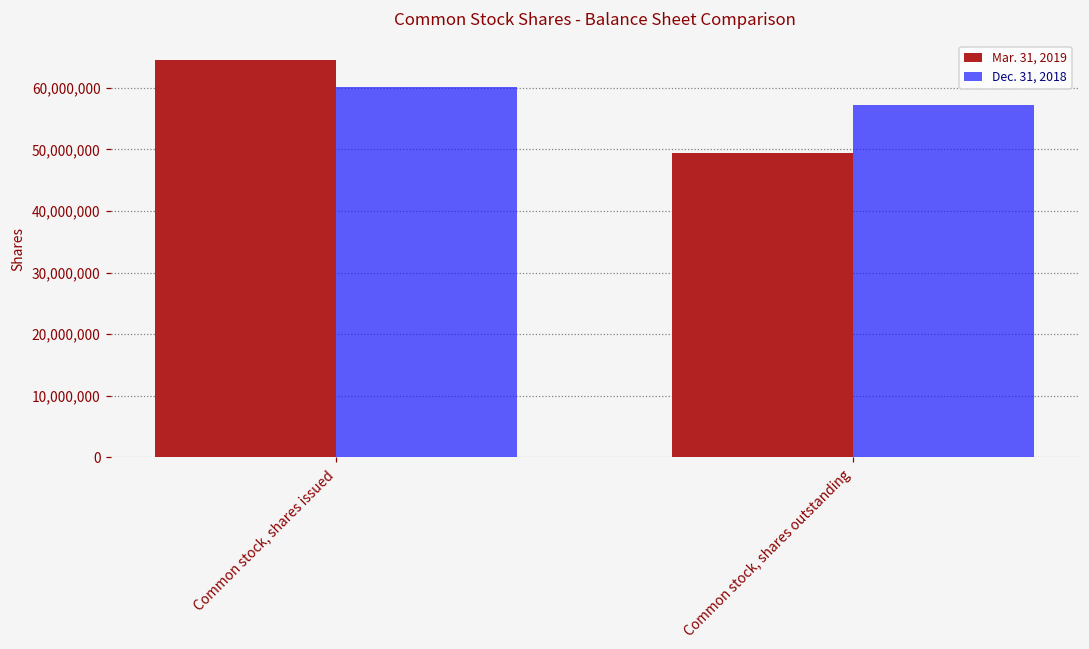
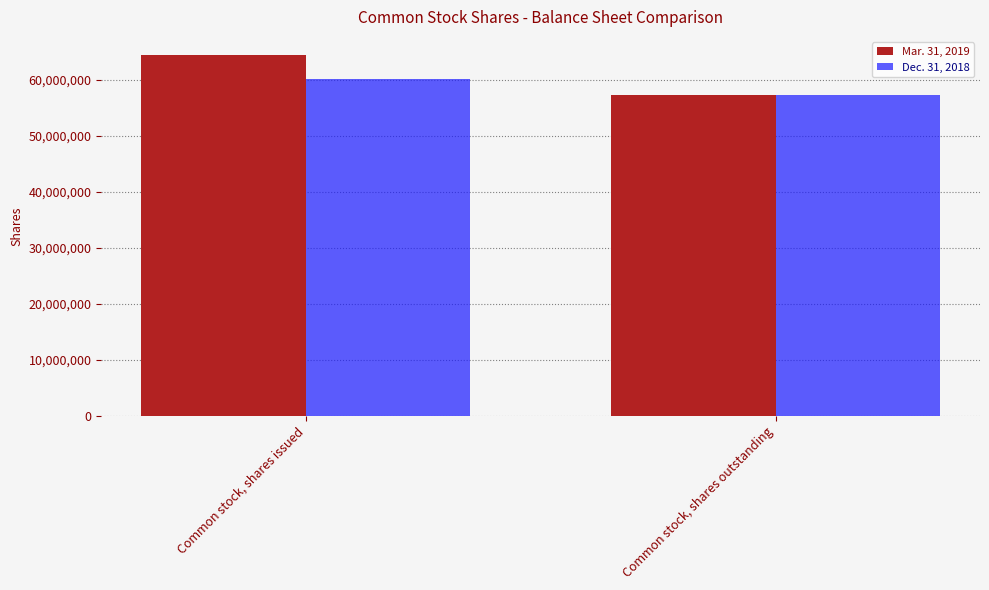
Mar. 31, 2019, Common stock, shares outstanding: 49,000,000 -> 57,000,000
